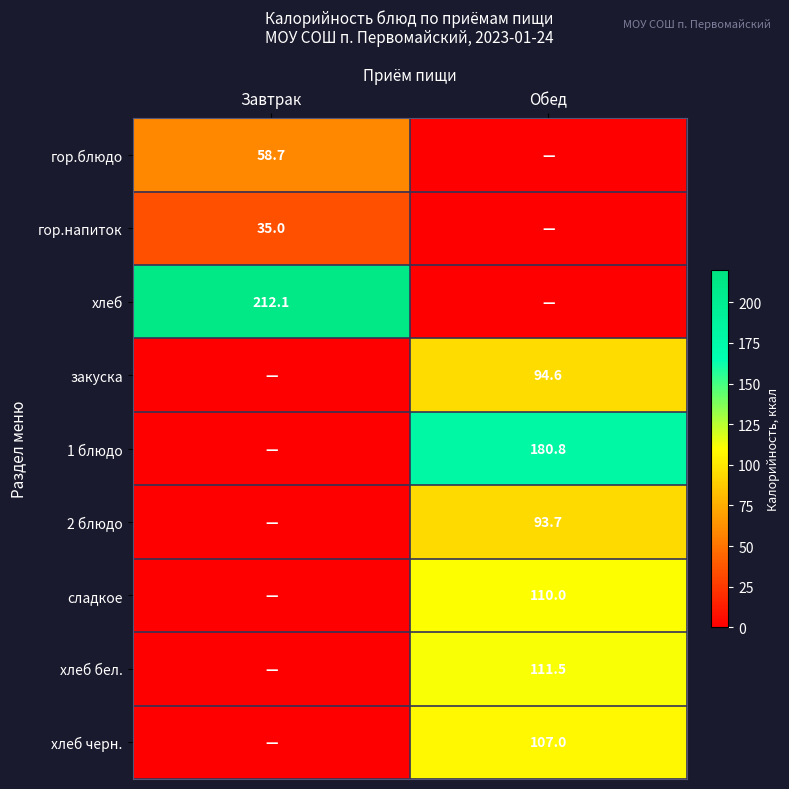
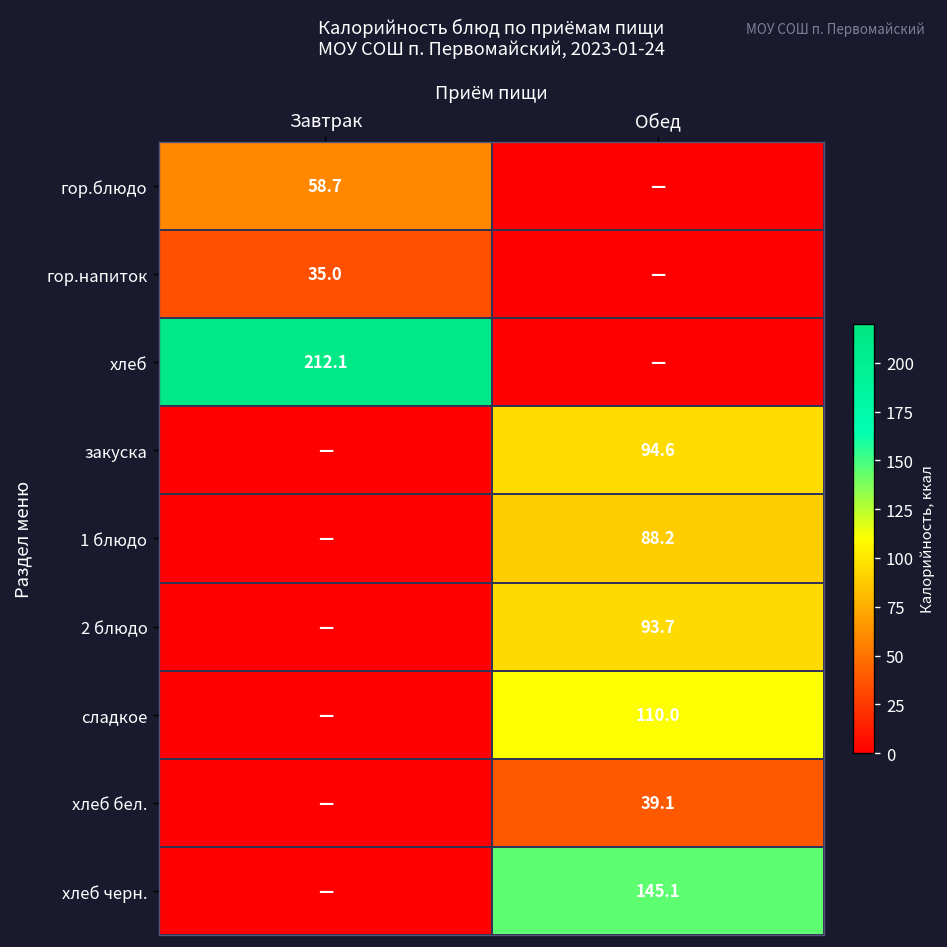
1 блюдо, Обед: 180.8 -> 88.2
хлеб бел., Обед: 111.5 -> 39.1
хлеб черн., Обед: 107.0 -> 145.1
